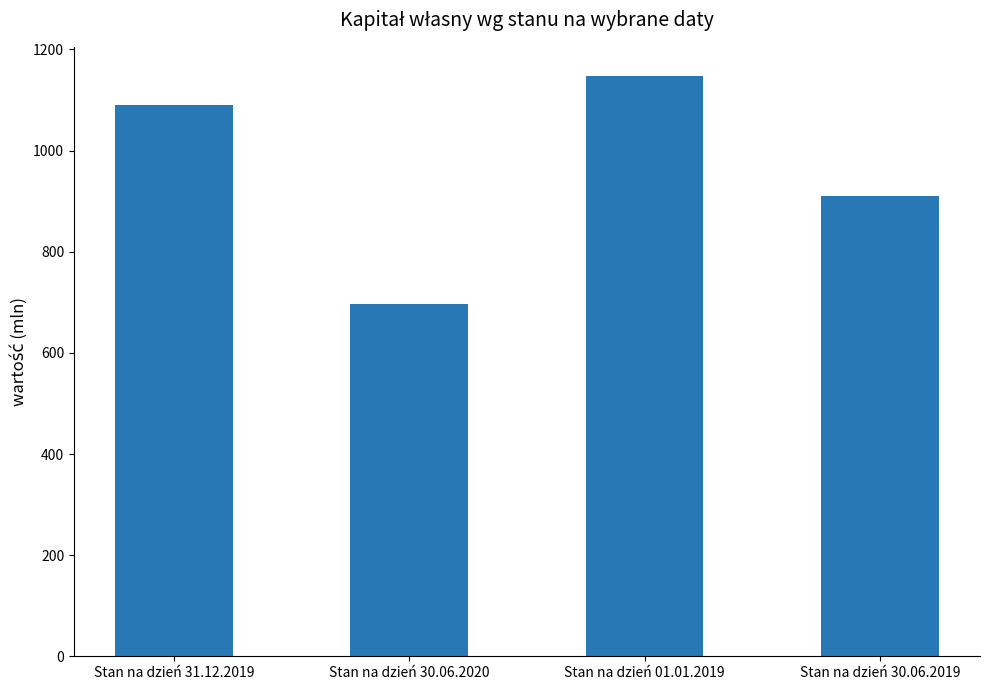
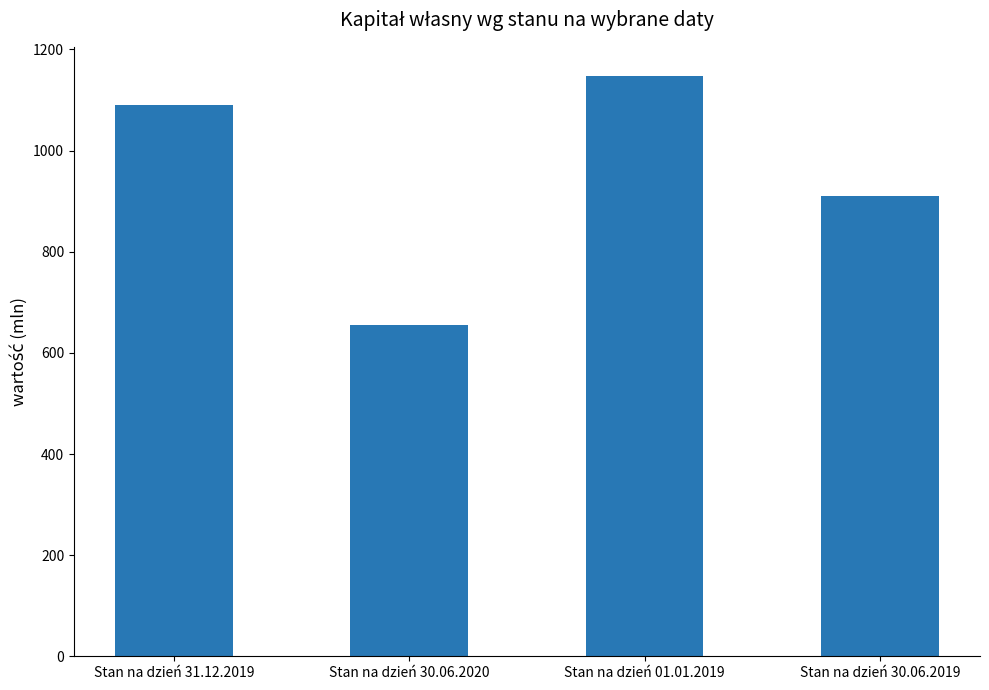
Stan na dzień 30.06.2020: 700 -> 650
